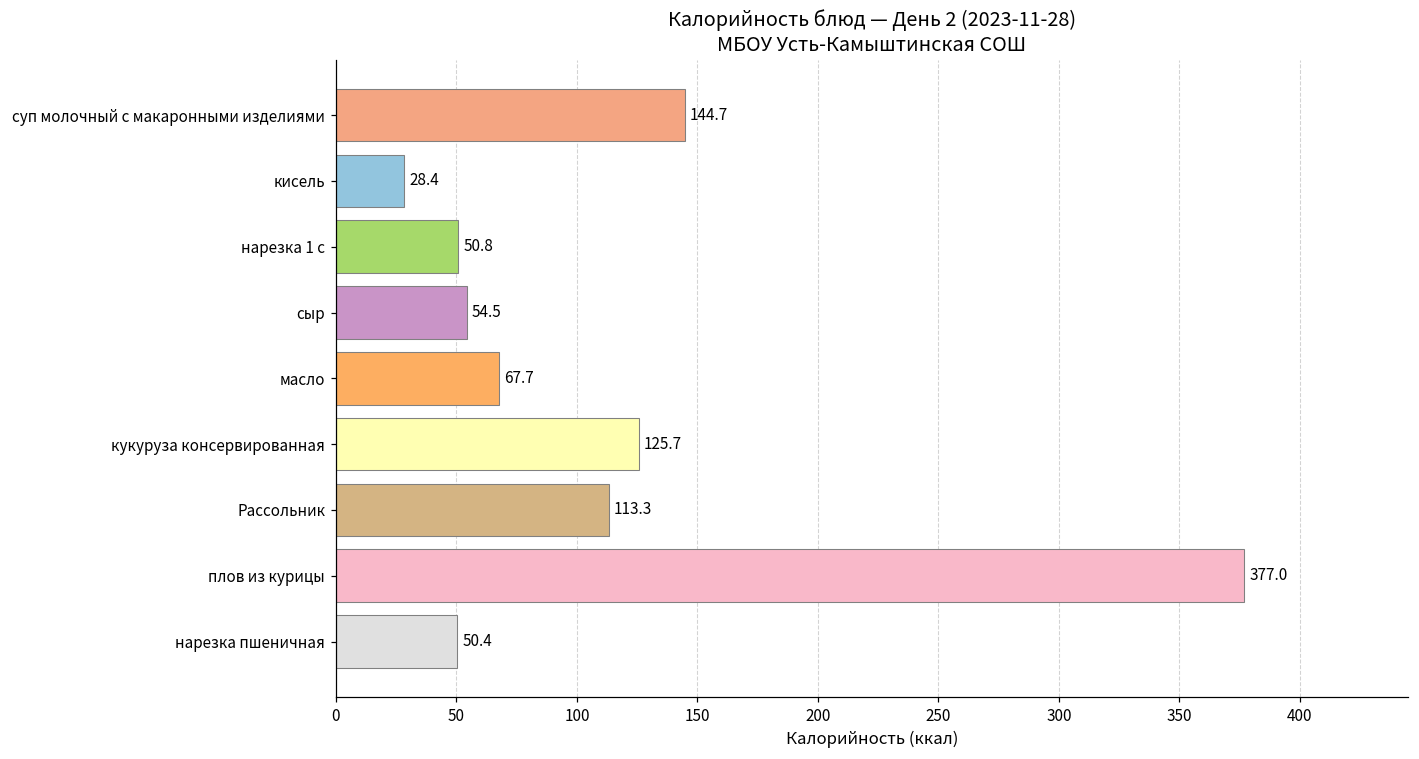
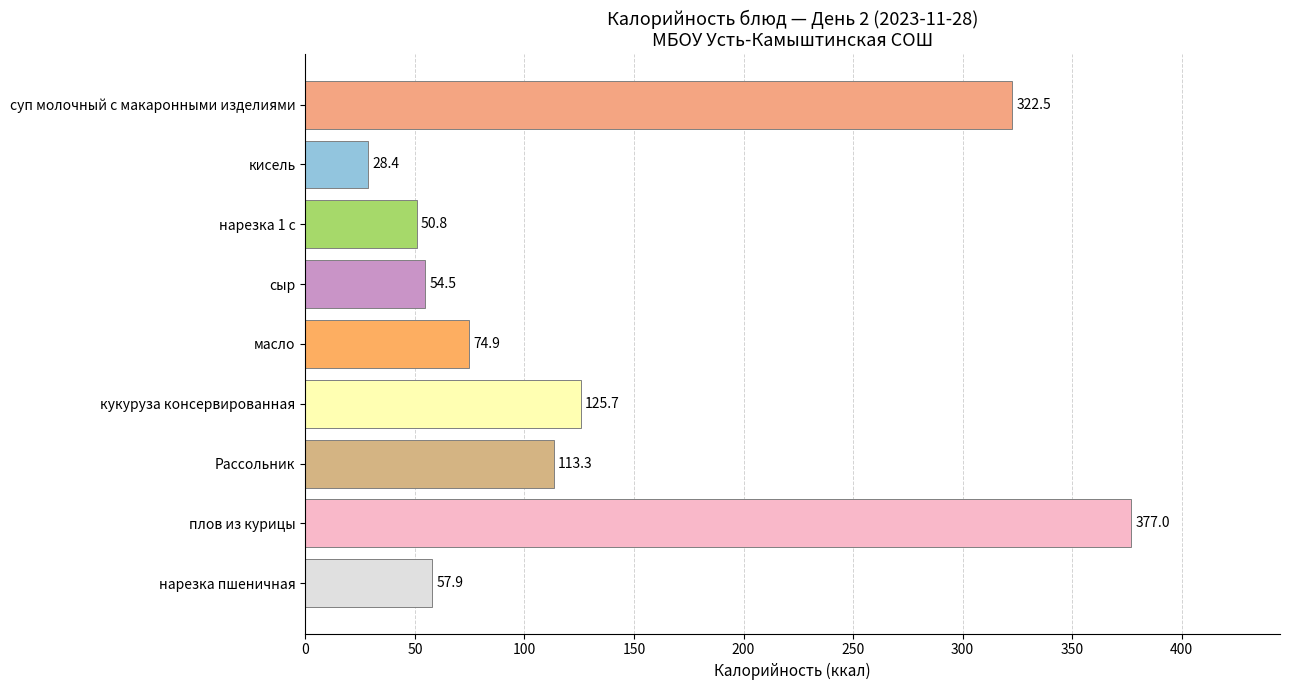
суп молочный с макаронными изделиями: 144.7 -> 322.5
масло: 67.7 -> 74.9
нарезка пшеничная: 50.4 -> 57.9
